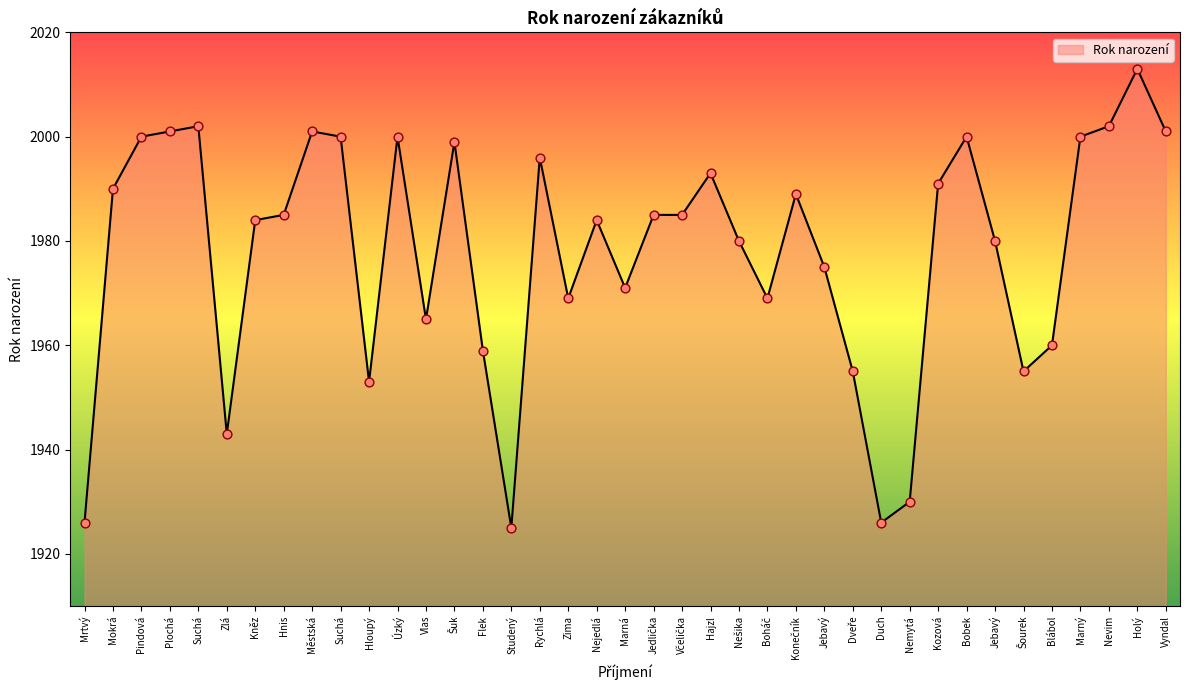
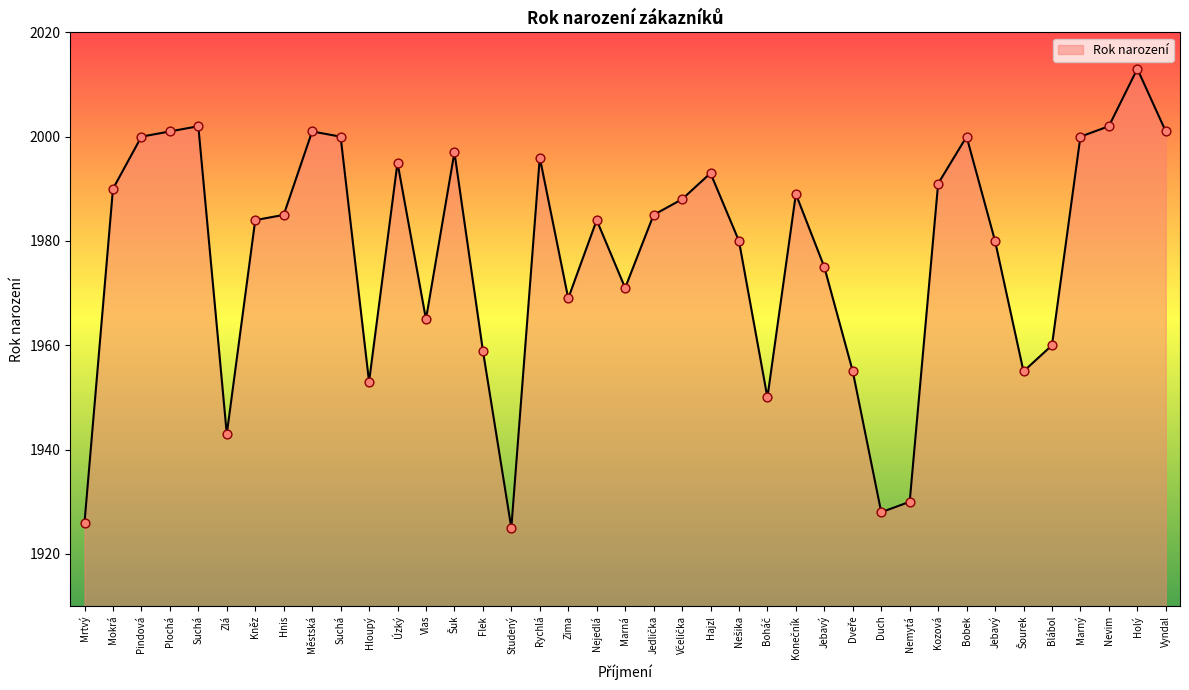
Úzký: 2000 -> 1995
Šuk: 1999 -> 1997
Včelička: 1985 -> 1988
Boháč: 1969 -> 1950
Duch: 1926 -> 1928
